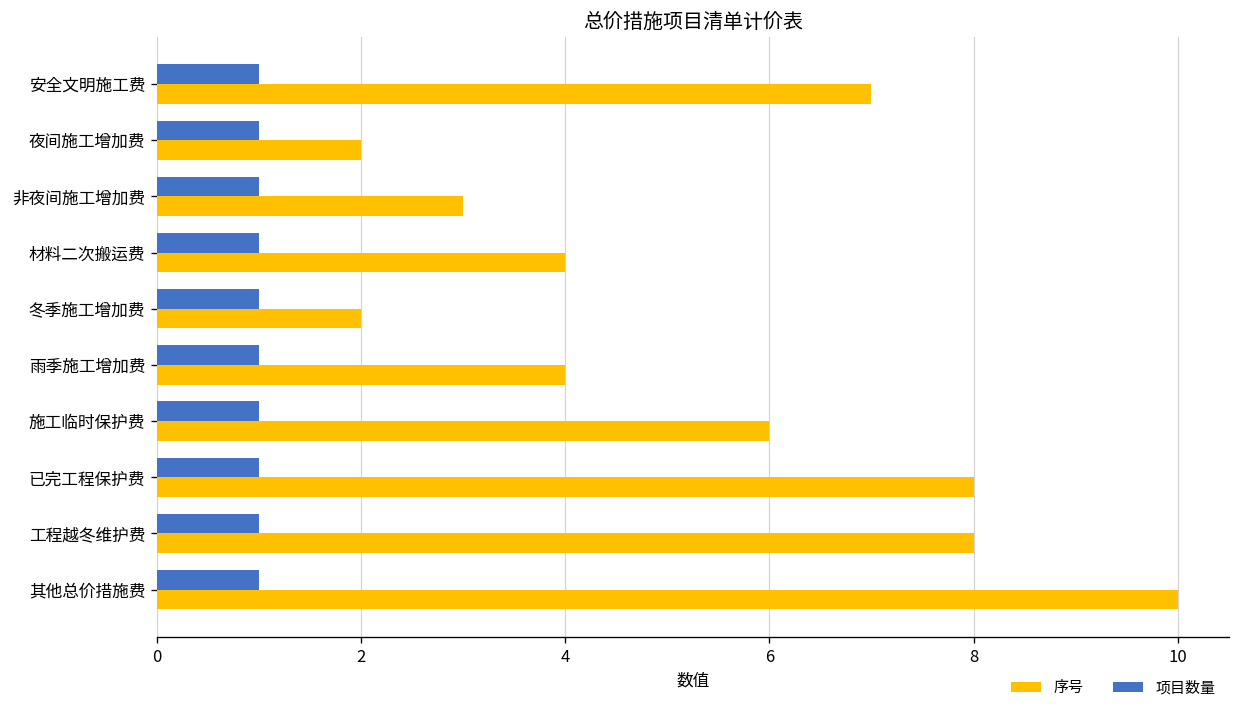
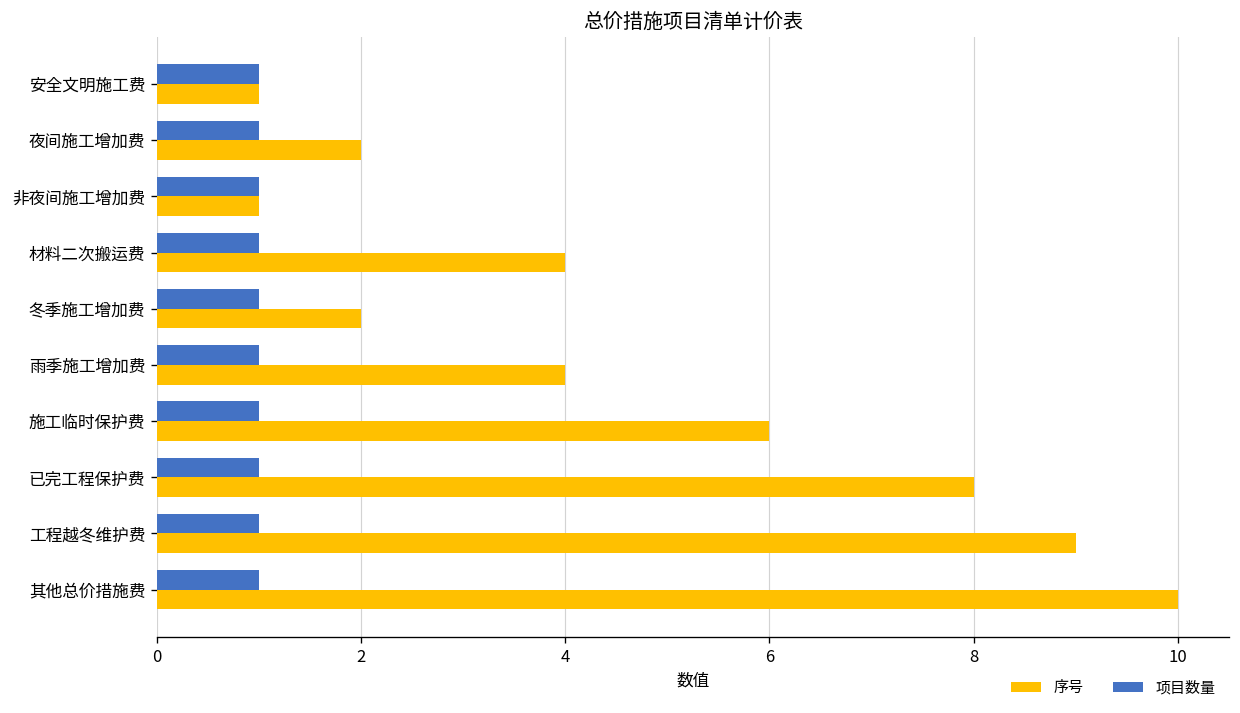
序号, 安全文明施工费: 7 -> 1
序号, 非夜间施工增加费: 3 -> 1
序号, 工程越冬维护费: 8 -> 9
